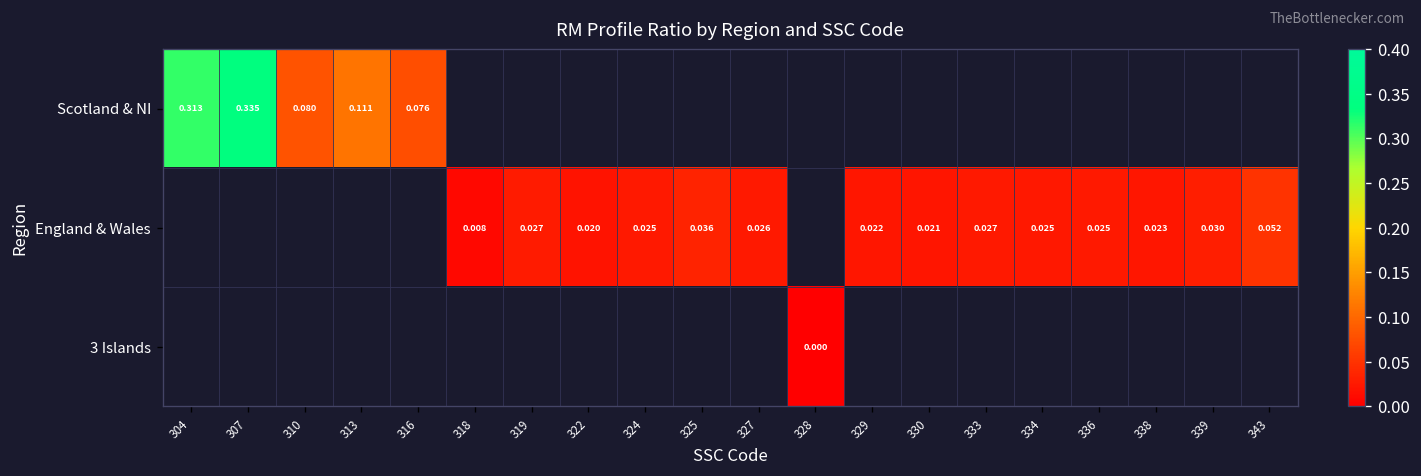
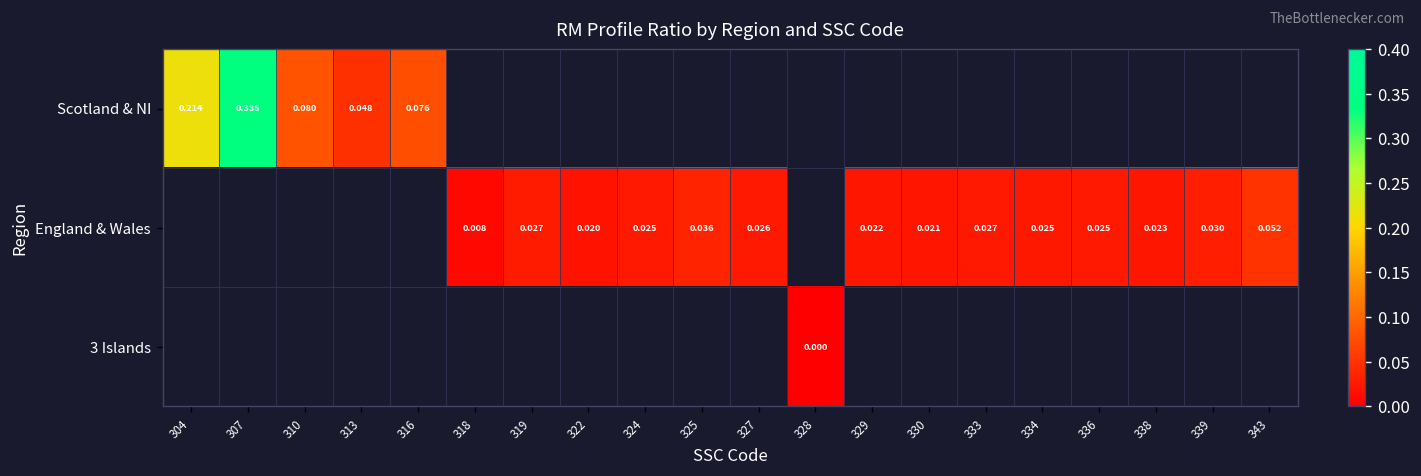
Scotland & NI, 304: 0.313 -> 0.214
Scotland & NI, 313: 0.111 -> 0.048
